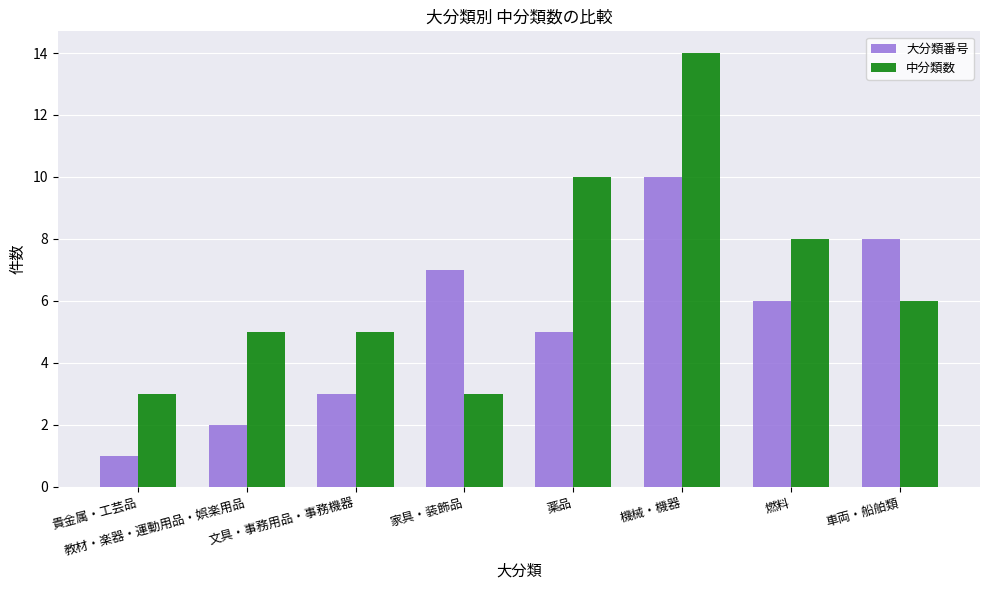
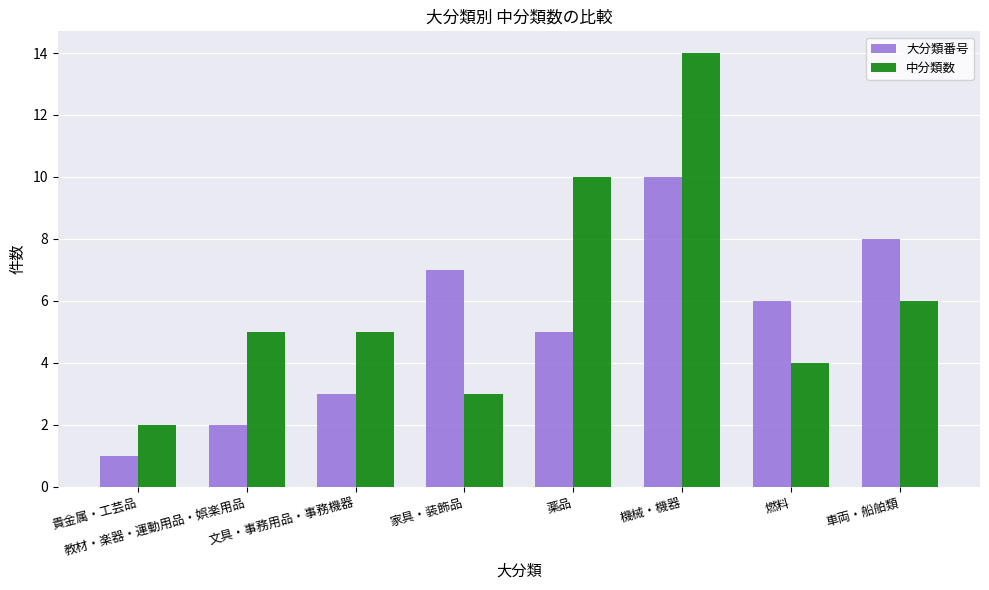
中分類数, 貴金属・工芸品: 3 -> 2
中分類数, 燃料: 8 -> 4
